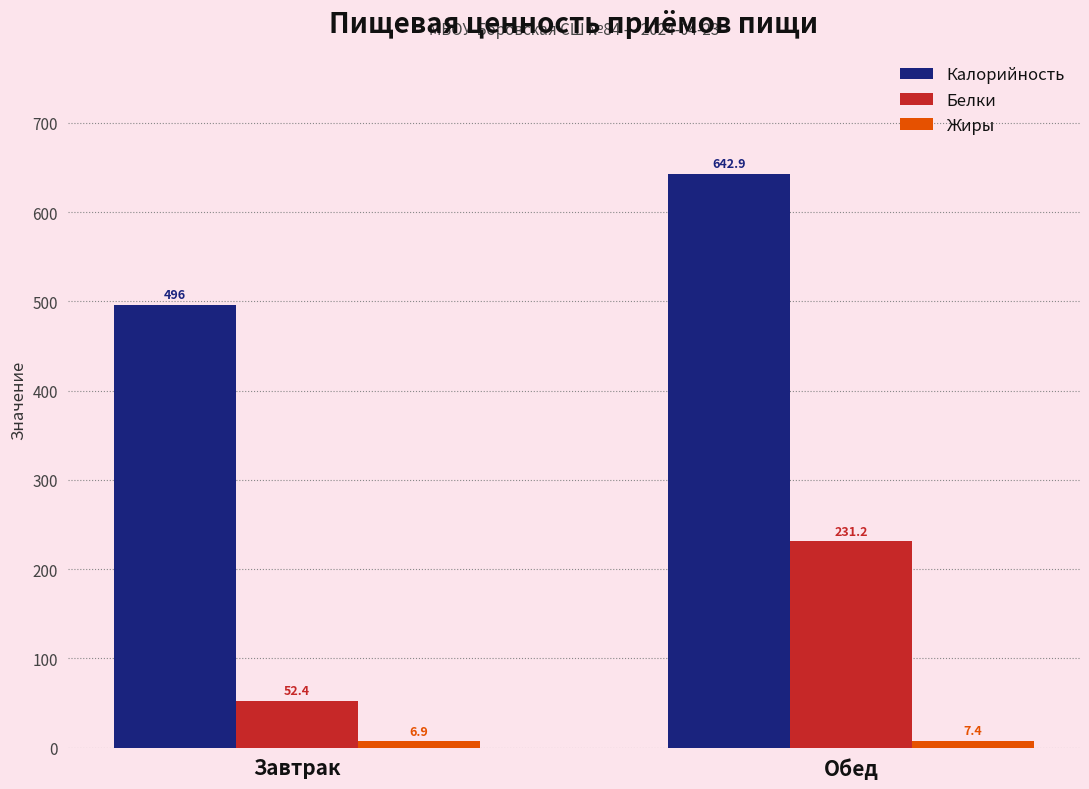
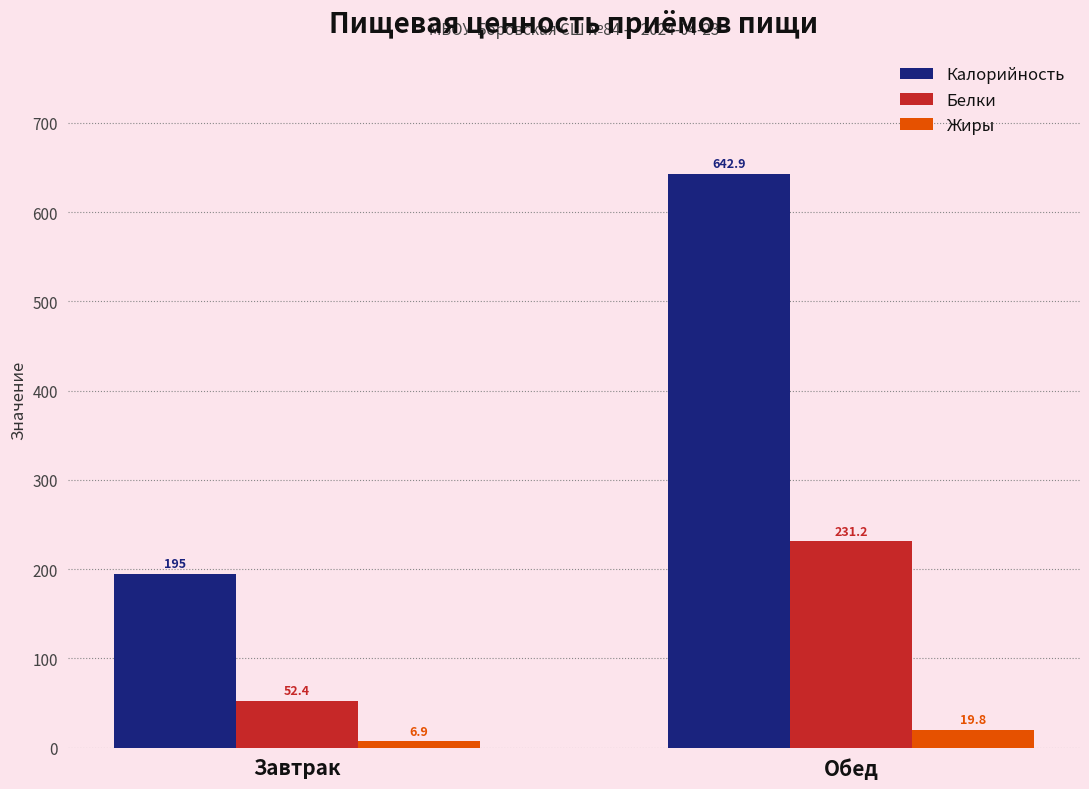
Калорийность, Завтрак: 496 -> 195
Жиры, Обед: 7.4 -> 19.8
